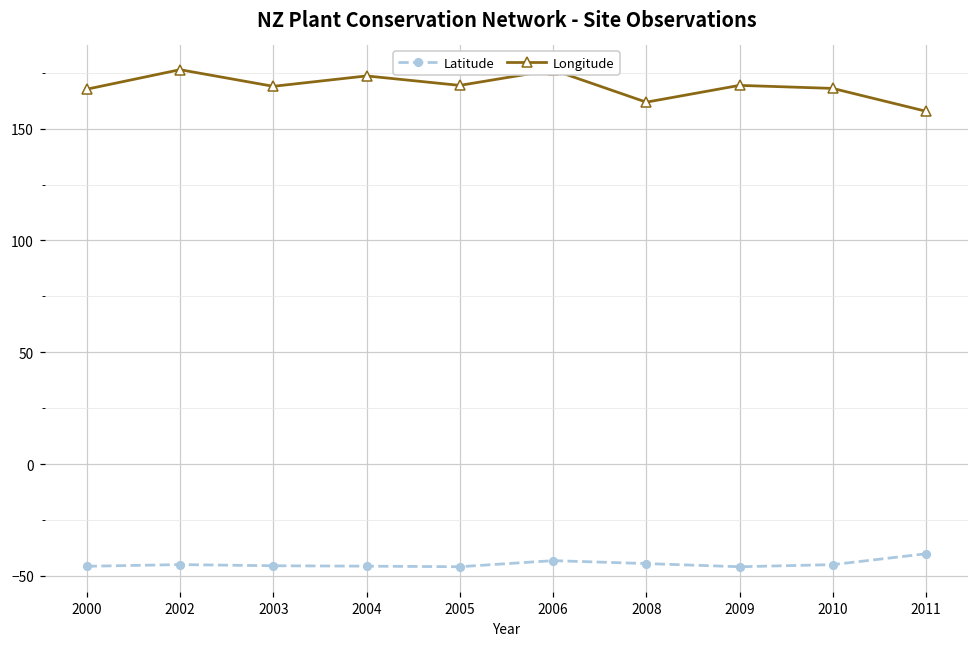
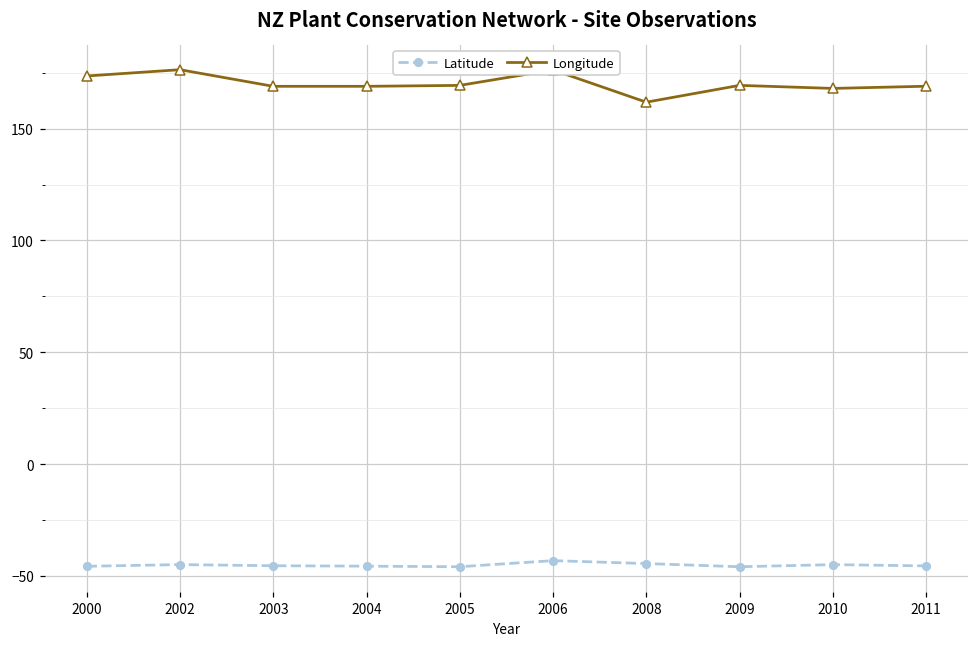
Longitude, 2000: 168 -> 174
Longitude, 2004: 174 -> 169
Latitude, 2011: -40 -> -46
Longitude, 2011: 158 -> 169
